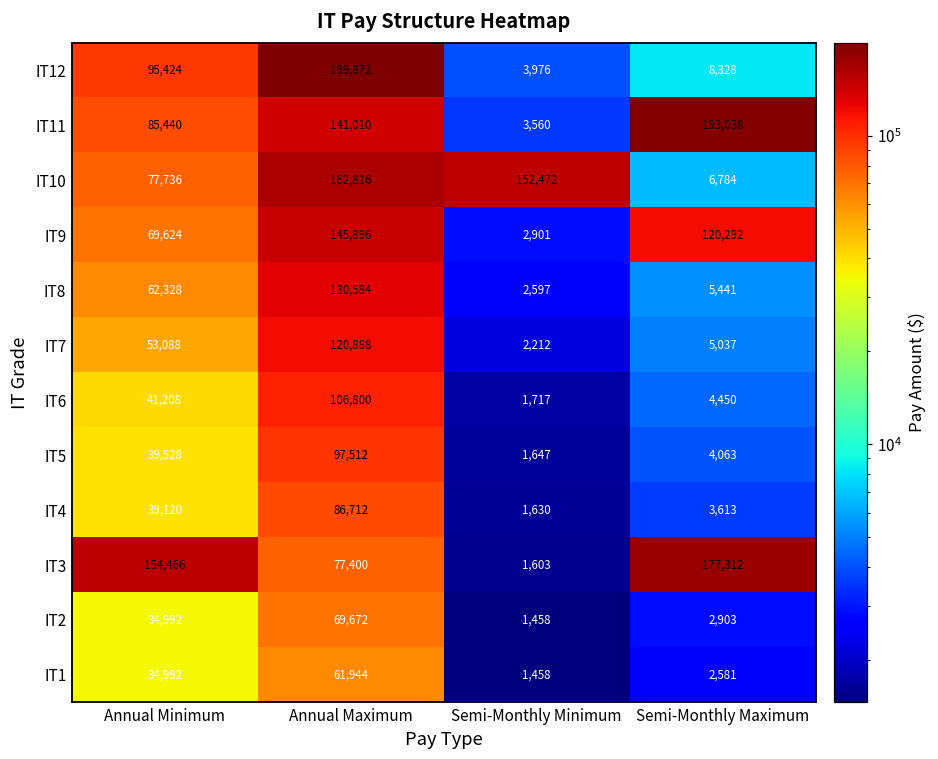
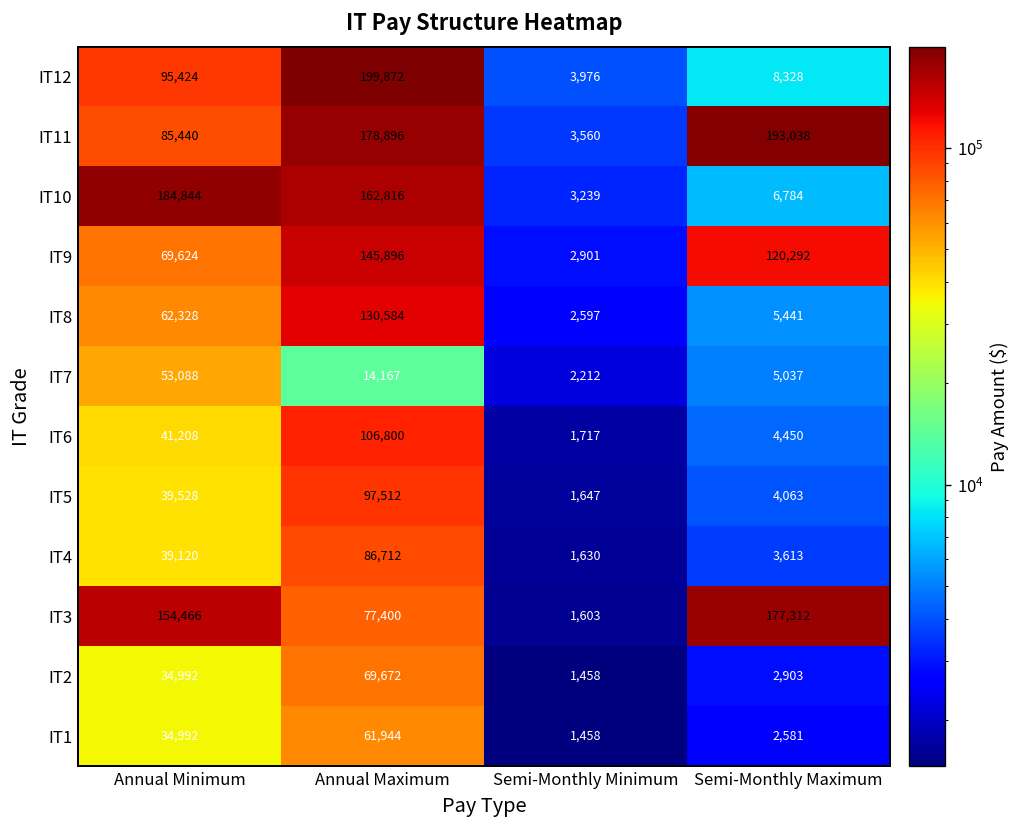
IT11, Annual Maximum: 141,010 -> 178,896
IT10, Annual Minimum: 77,736 -> 184,844
IT10, Semi-Monthly Minimum: 152,472 -> 3,239
IT7, Annual Maximum: 120,888 -> 14,167
